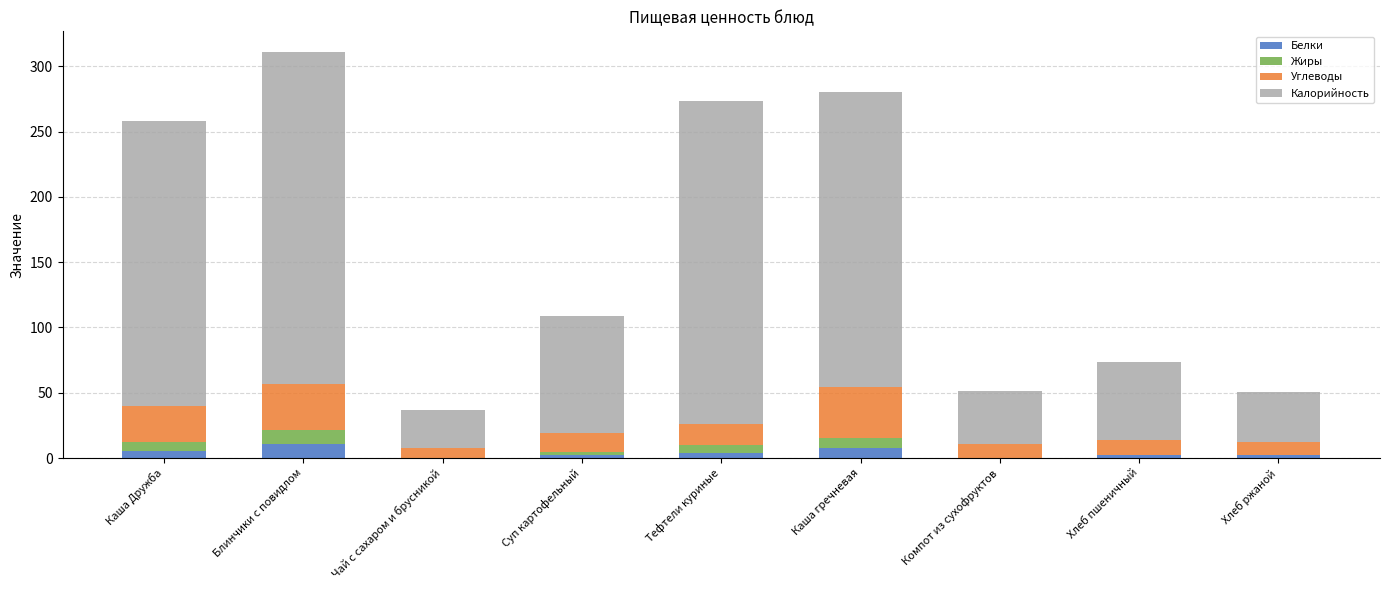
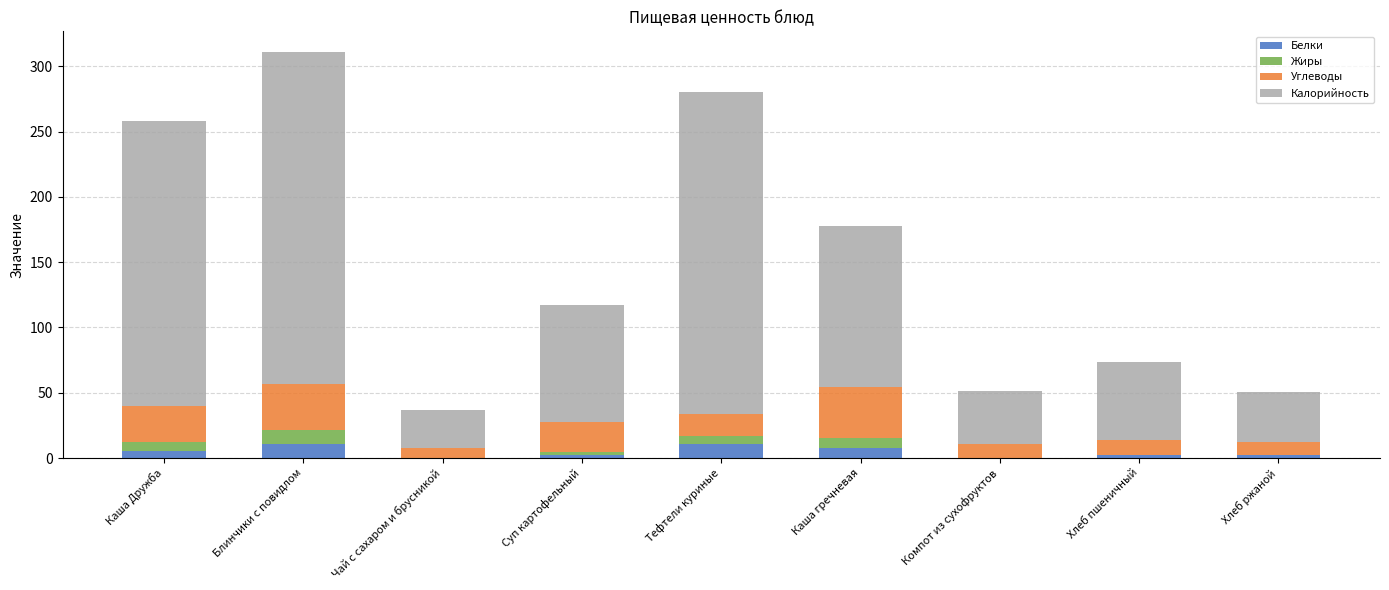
Углеводы, Суп картофельный: 15 -> 23
Белки, Тефтели куриные: 3 -> 10
Калорийность, Каша гречневая: 226 -> 123
